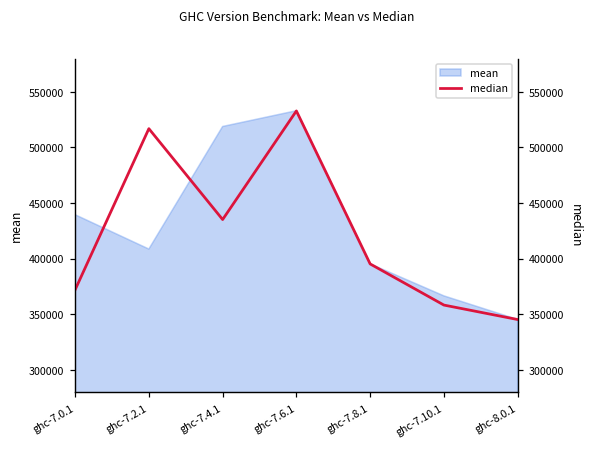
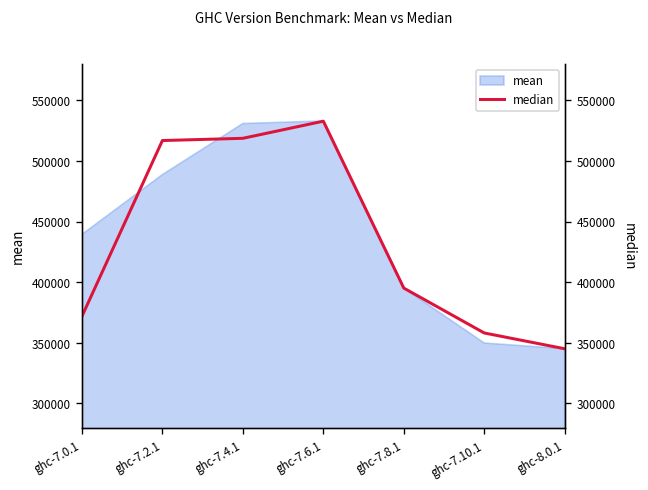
mean, ghc-7.2.1: 409000 -> 489000
mean, ghc-7.4.1: 519000 -> 531000
mean, ghc-7.10.1: 366000 -> 350000
median, ghc-7.4.1: 435000 -> 519000
